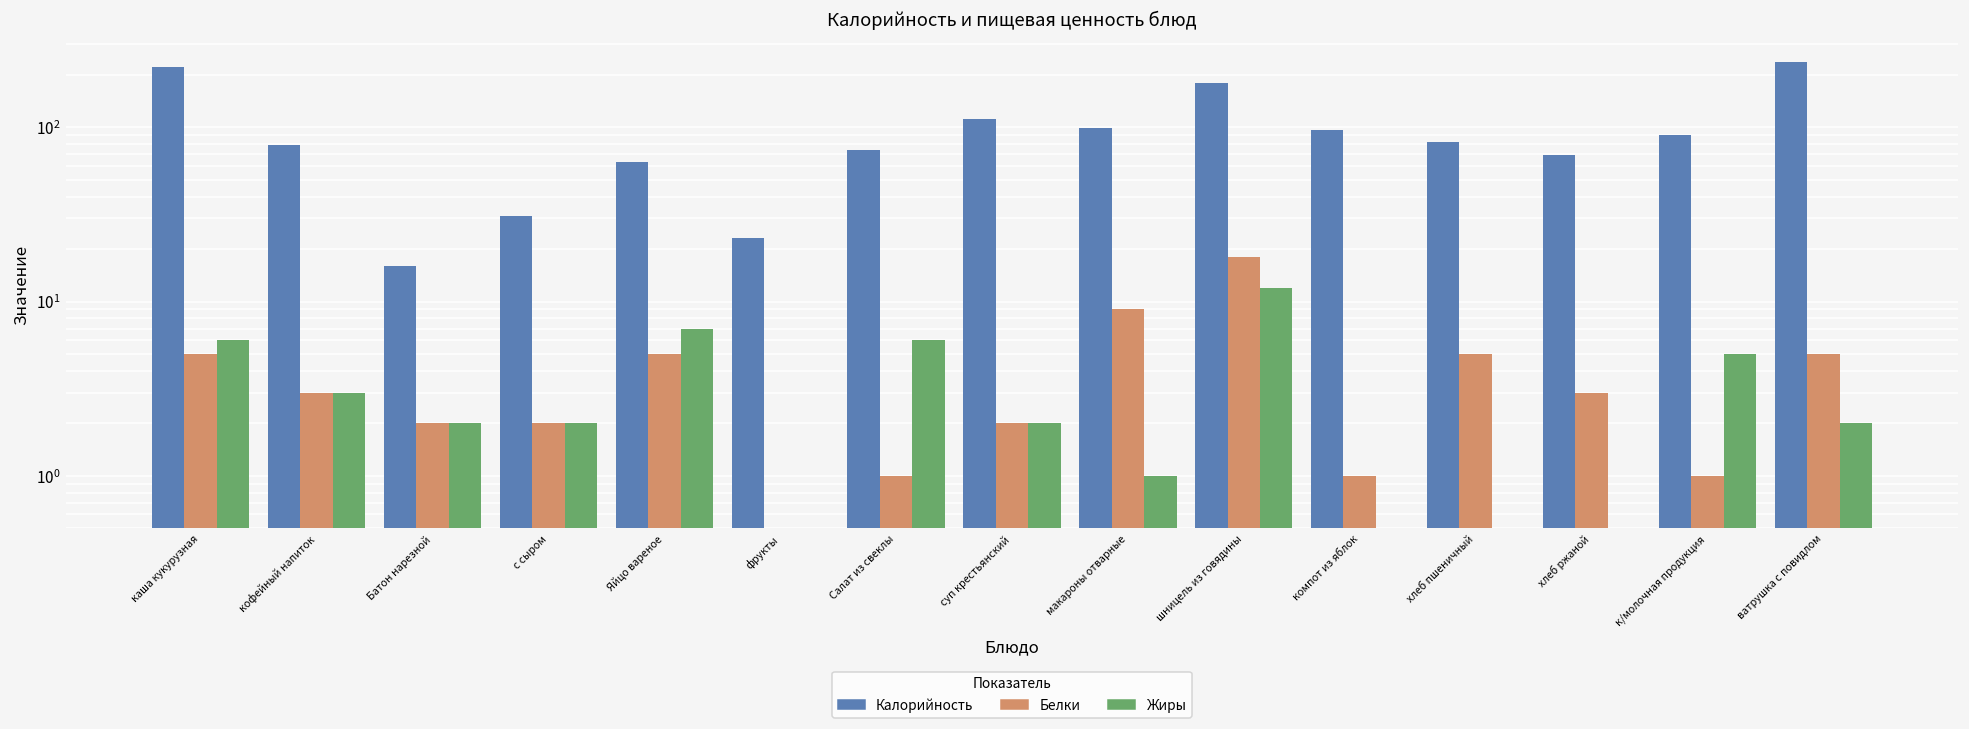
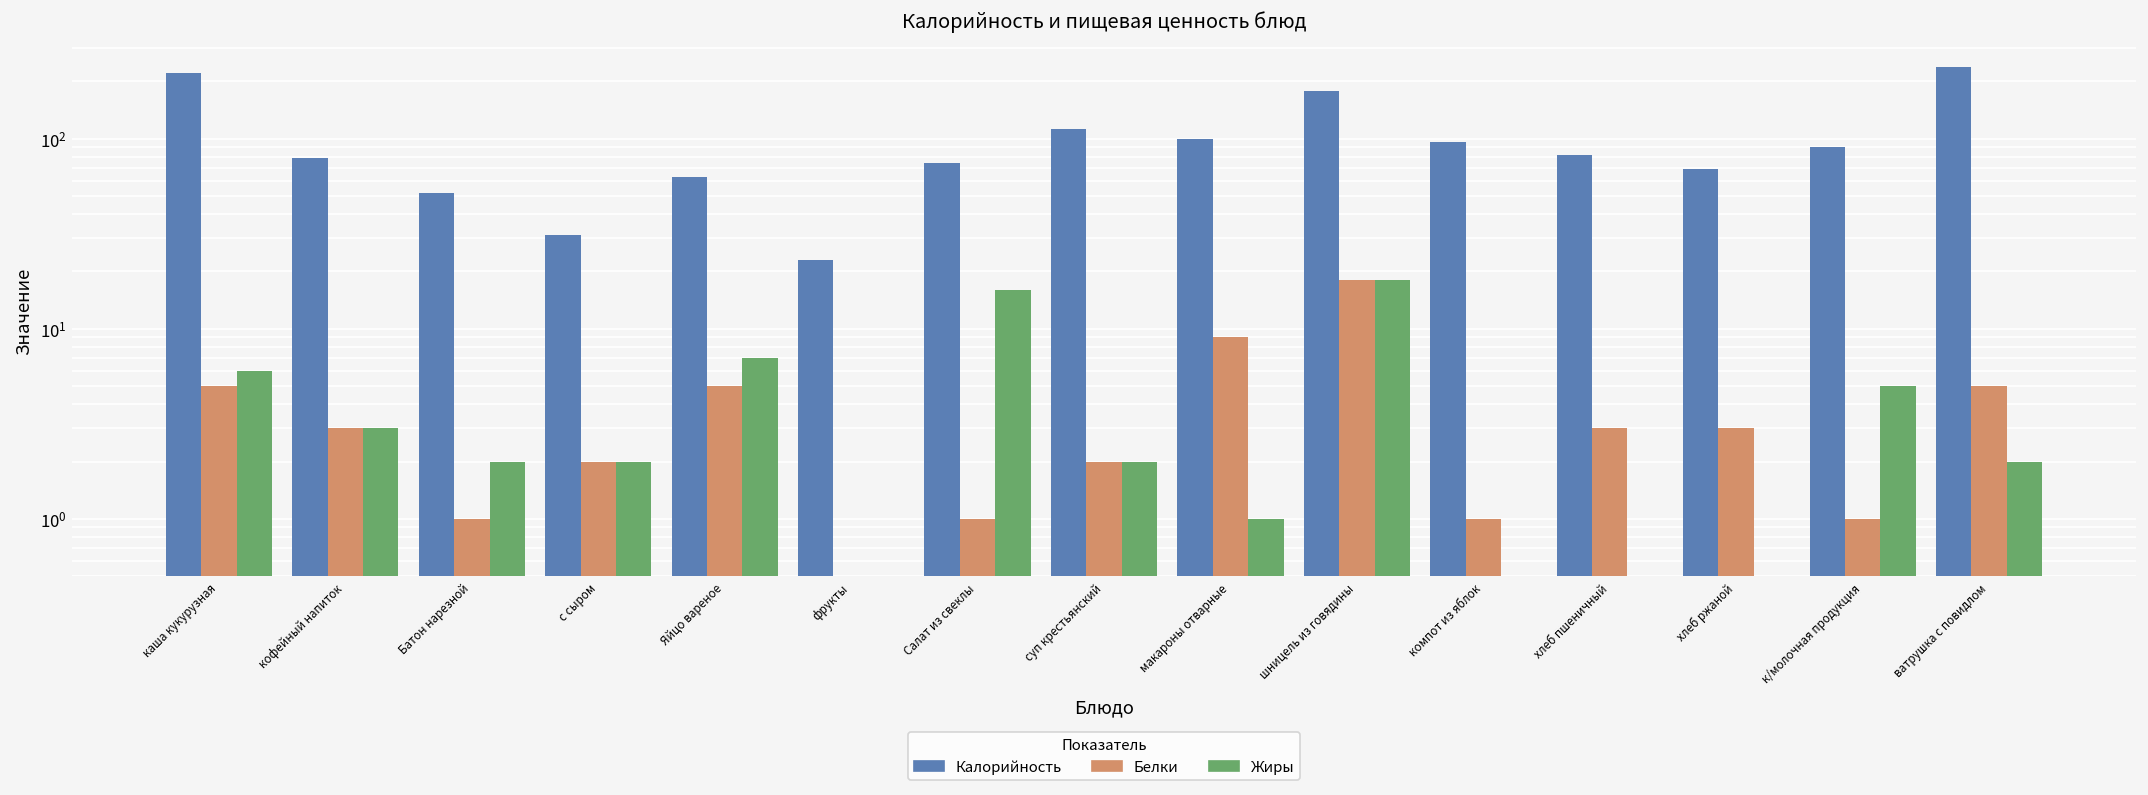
Калорийность, Батон нарезной: 16 -> 52
Белки, Батон нарезной: 2 -> 1
Жиры, Салат из свеклы: 6 -> 16
Жиры, шницель из говядины: 12 -> 18
Белки, хлеб пшеничный: 5 -> 3
